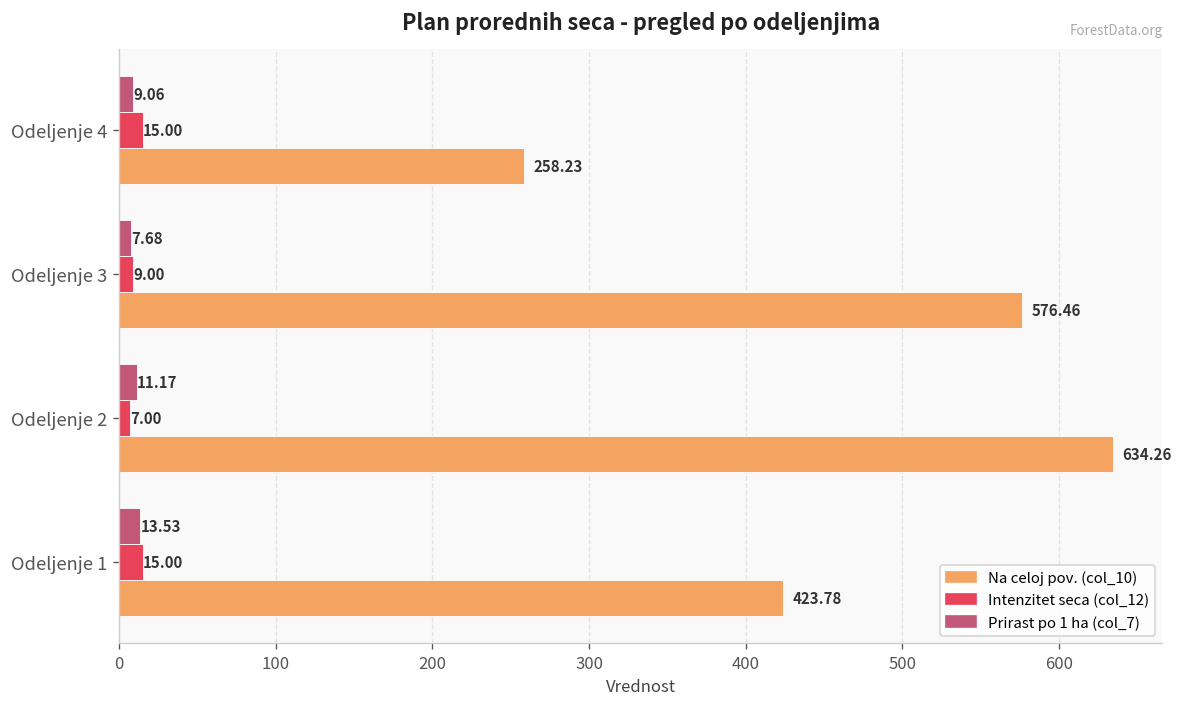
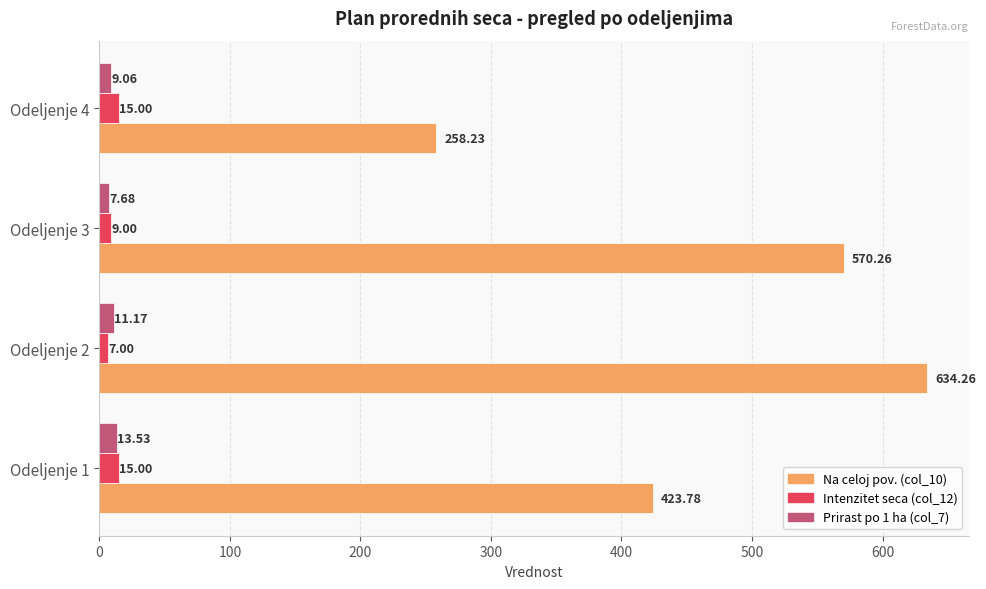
Na celoj pov. (col_10), Odeljenje 3: 576.46 -> 570.26
